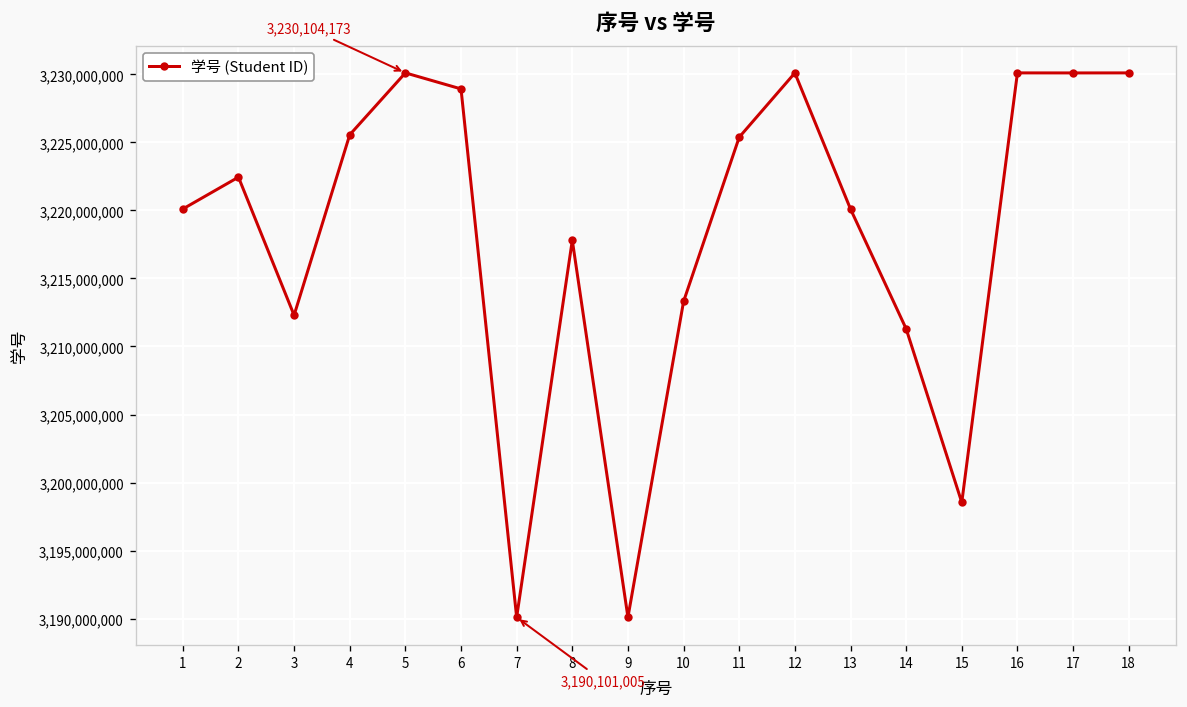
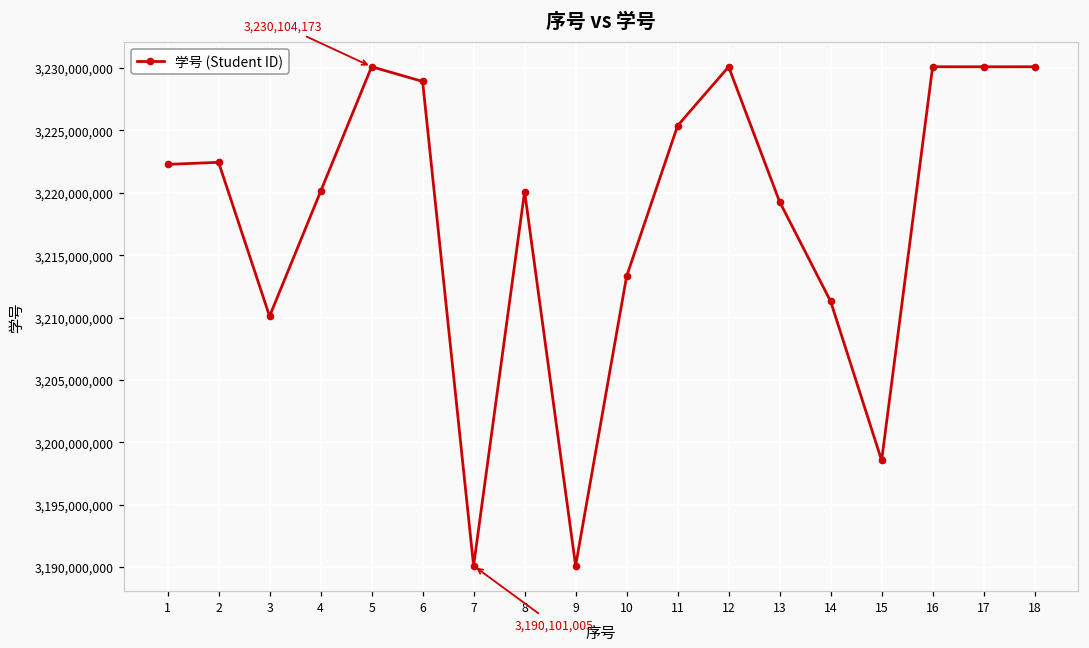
1: 3,220,100,000 -> 3,222,300,000
3: 3,212,300,000 -> 3,210,100,000
4: 3,225,600,000 -> 3,220,100,000
8: 3,217,800,000 -> 3,220,100,000
13: 3,220,100,000 -> 3,219,300,000
